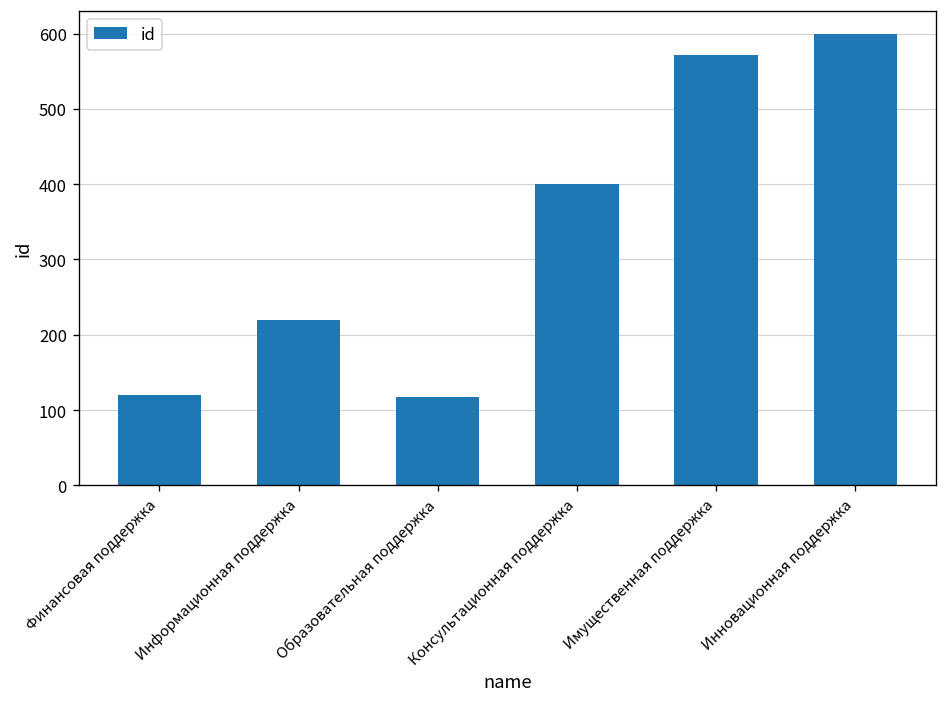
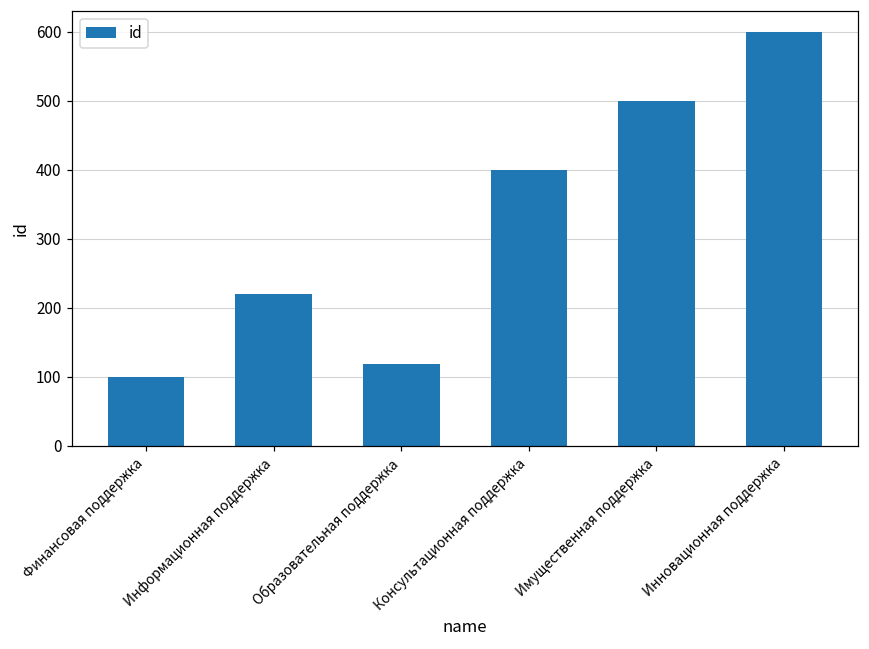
Финансовая поддержка: 120 -> 100
Имущественная поддержка: 570 -> 500
